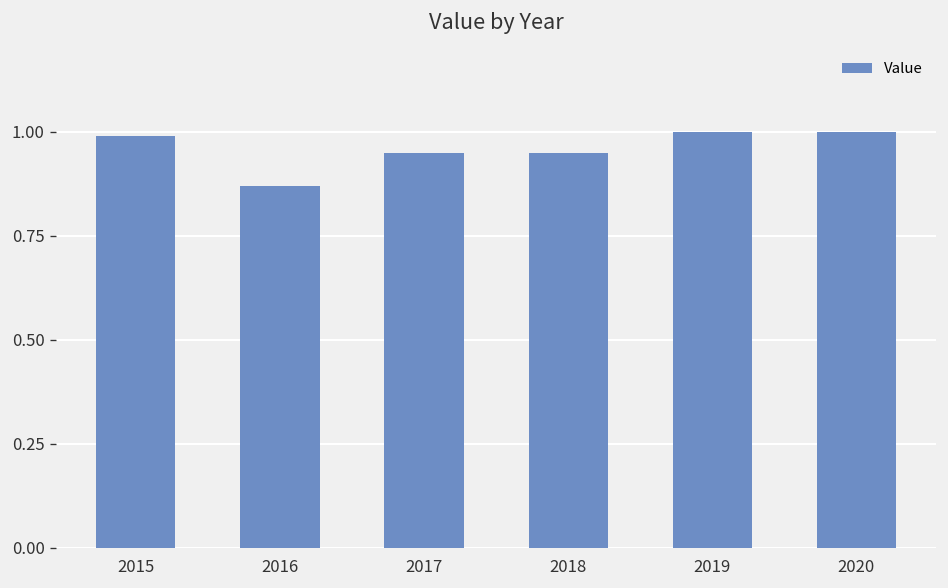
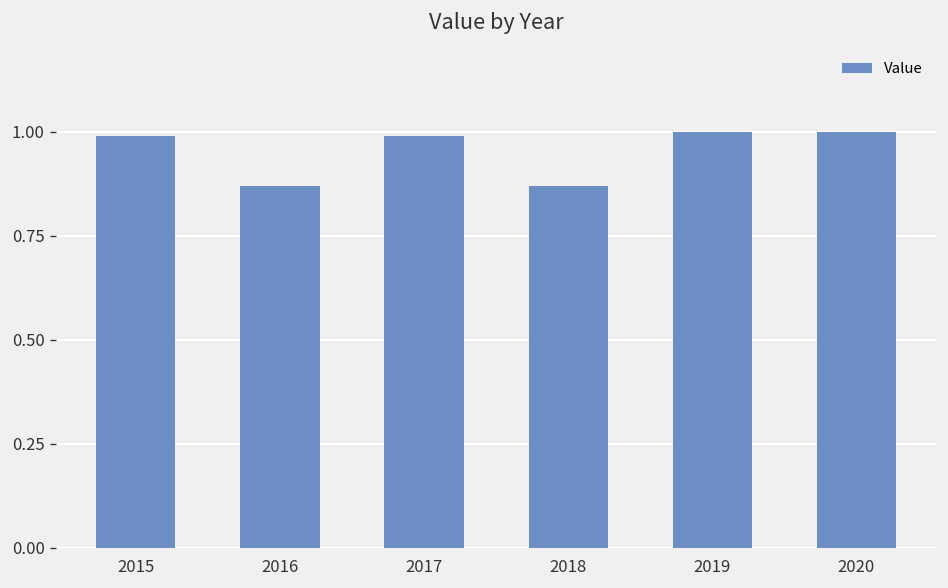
2017: 0.95 -> 0.99
2018: 0.95 -> 0.87
